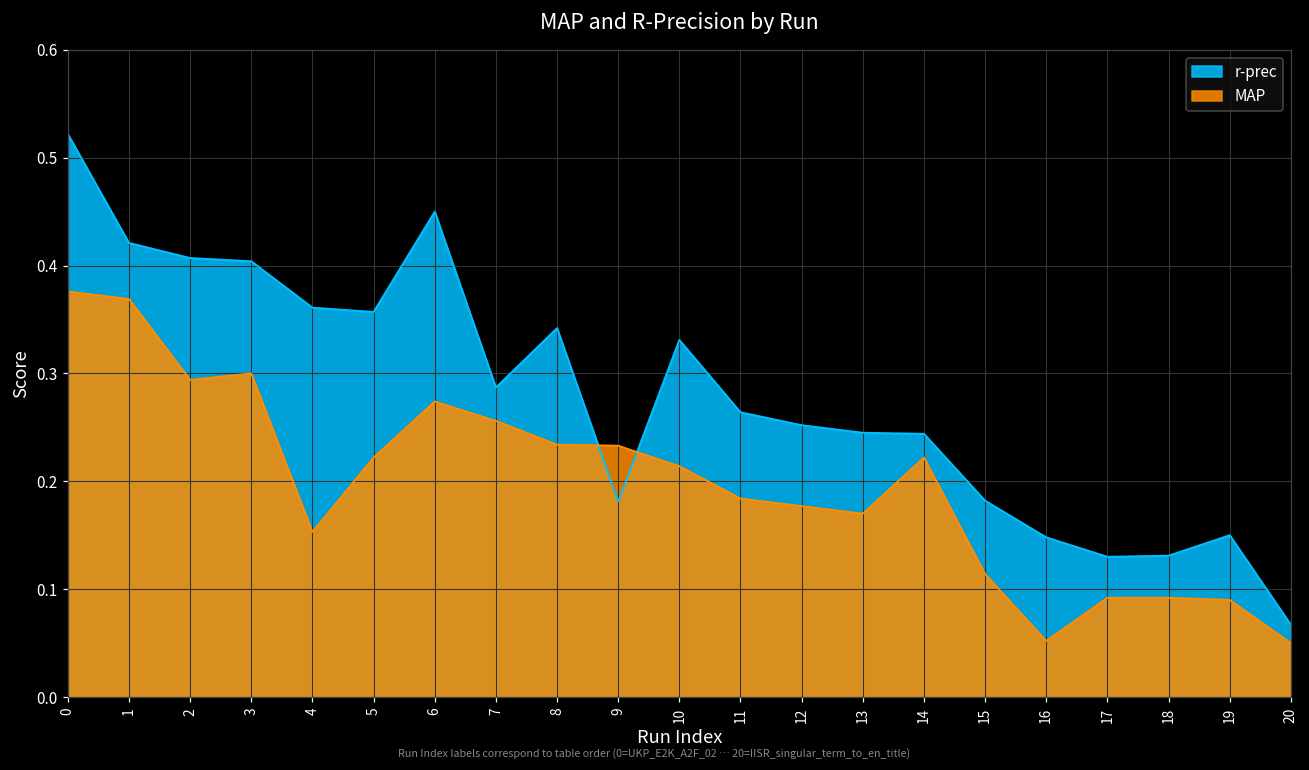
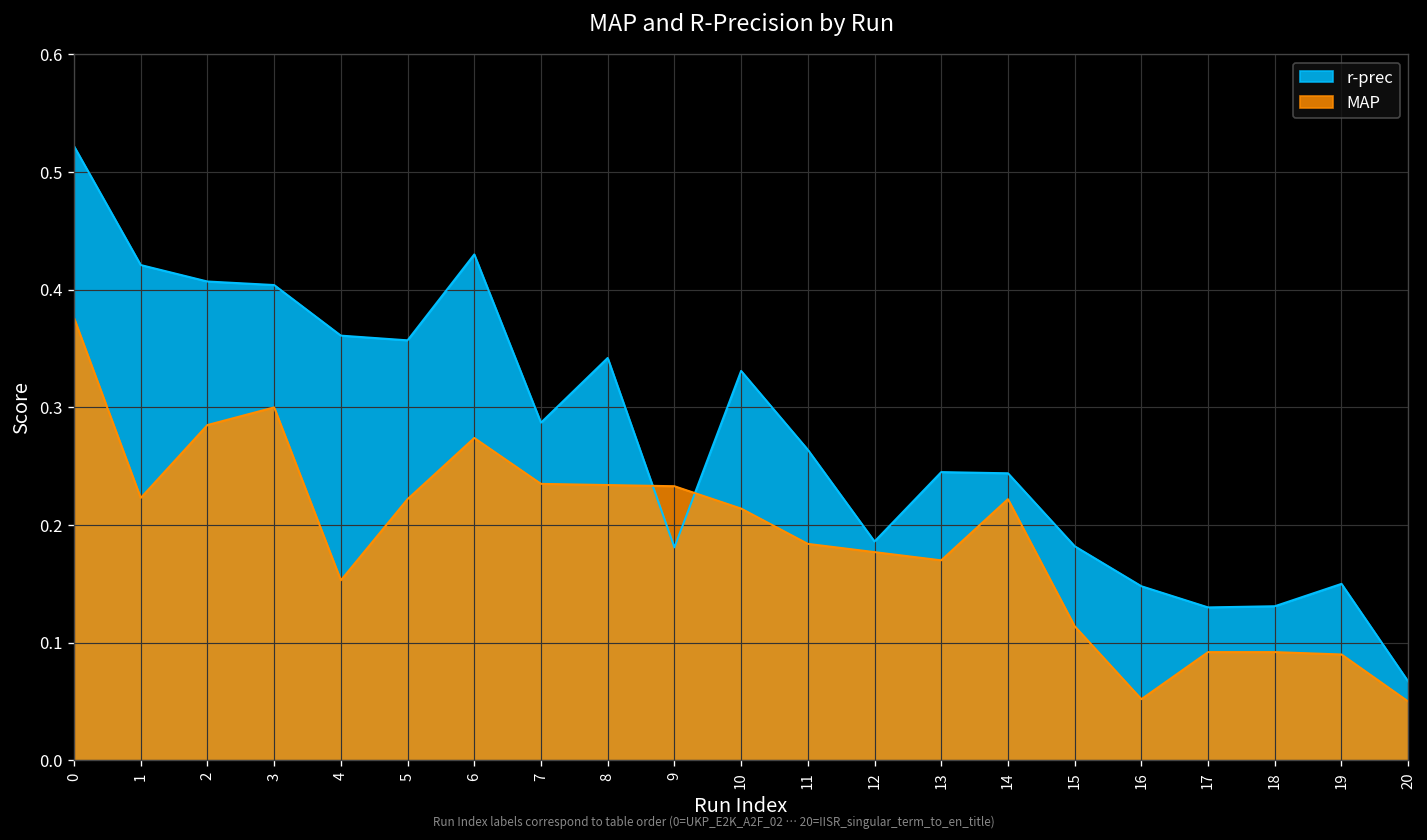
MAP, 1: 0.37 -> 0.22
MAP, 2: 0.294 -> 0.285
r-prec, 6: 0.45 -> 0.43
MAP, 7: 0.26 -> 0.24
r-prec, 12: 0.25 -> 0.19
